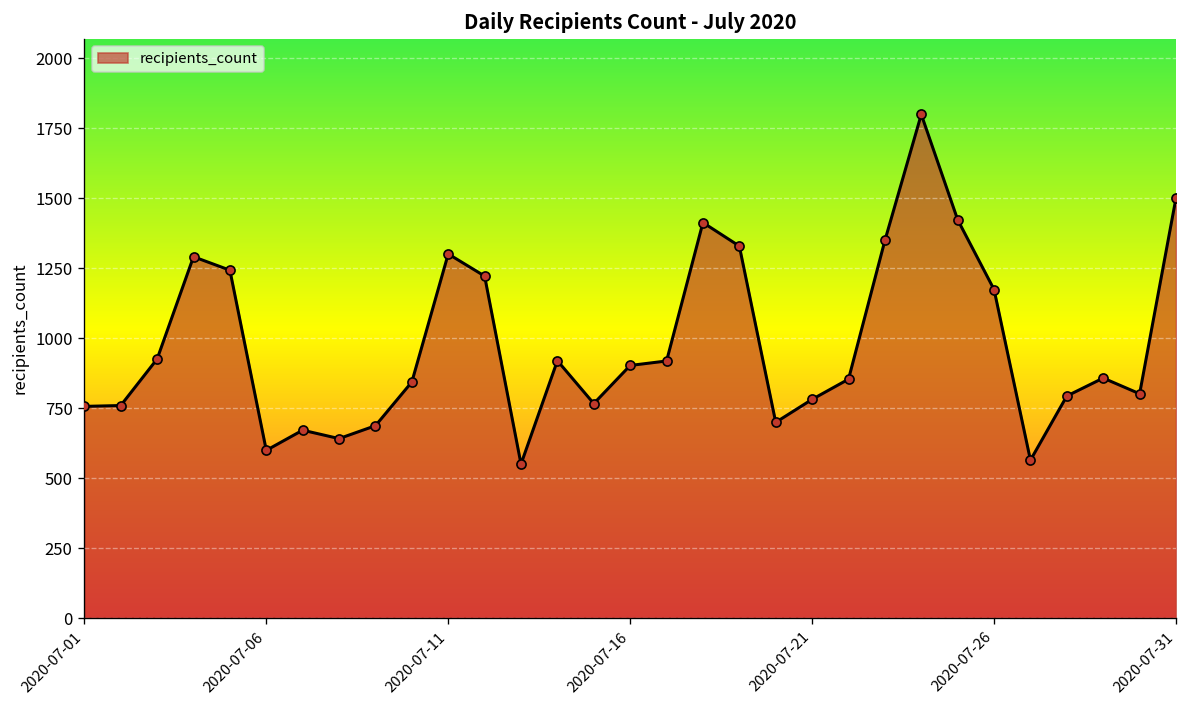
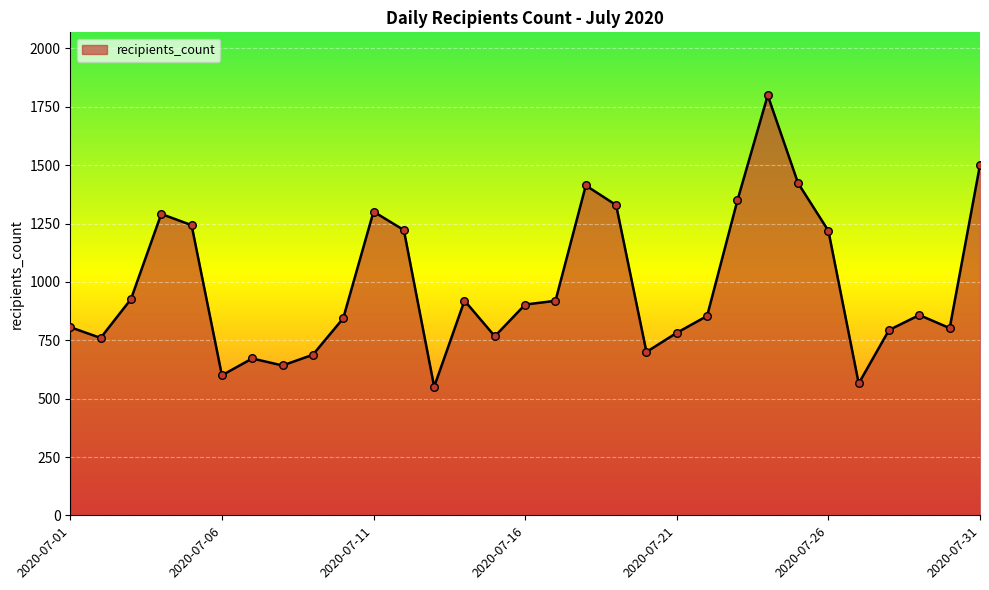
2020-07-01: 760 -> 810
2020-07-26: 1170 -> 1220
